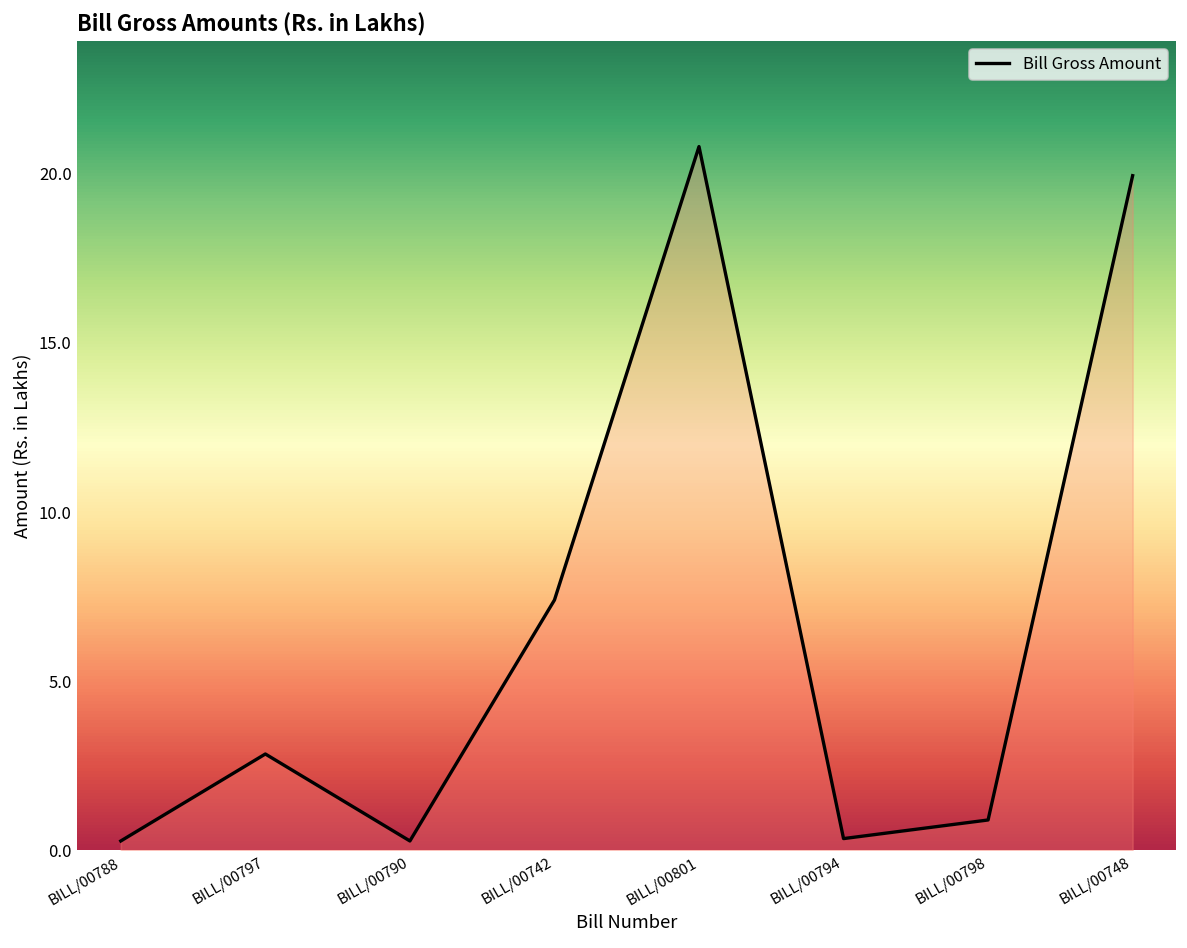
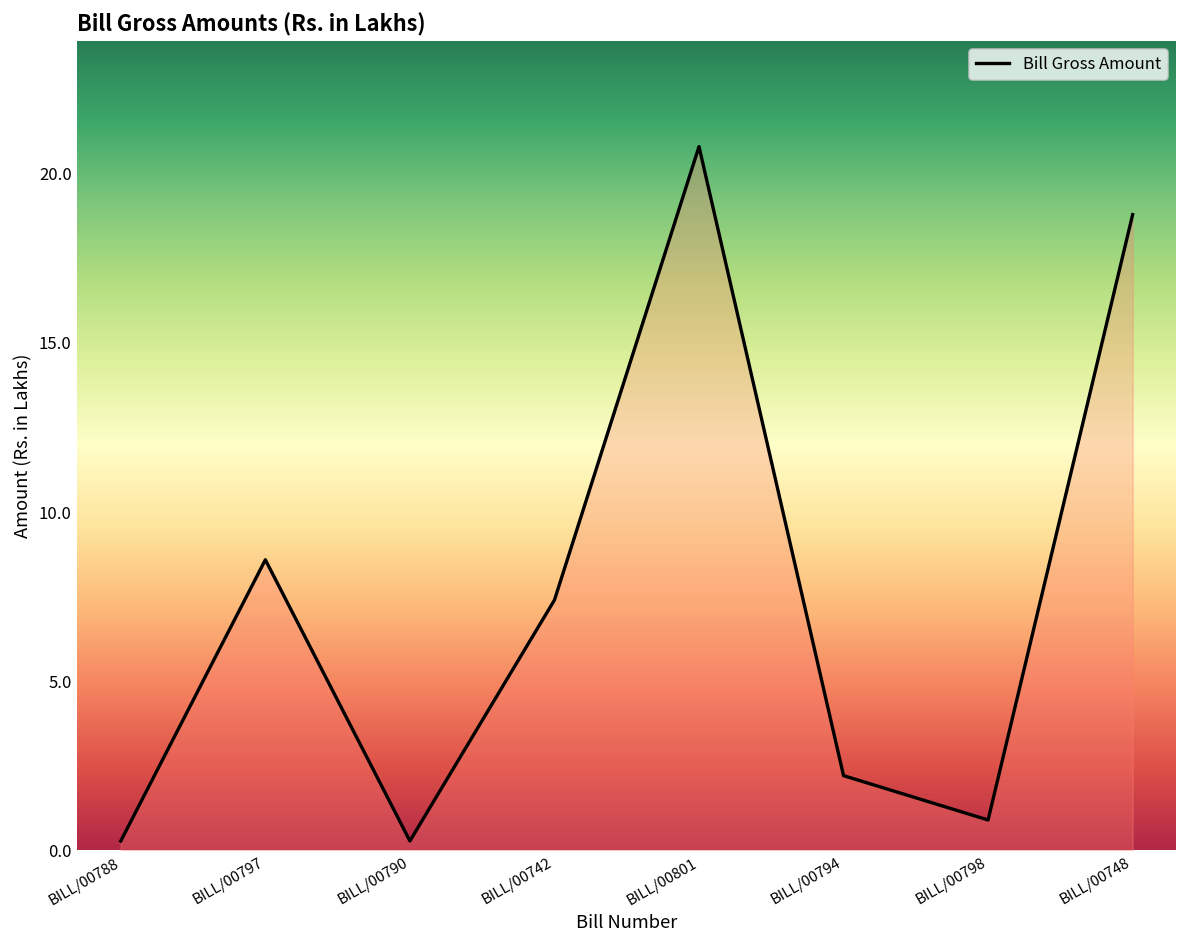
BILL/00797: 2.9 -> 8.6
BILL/00794: 0.4 -> 2.2
BILL/00748: 19.9 -> 18.8
